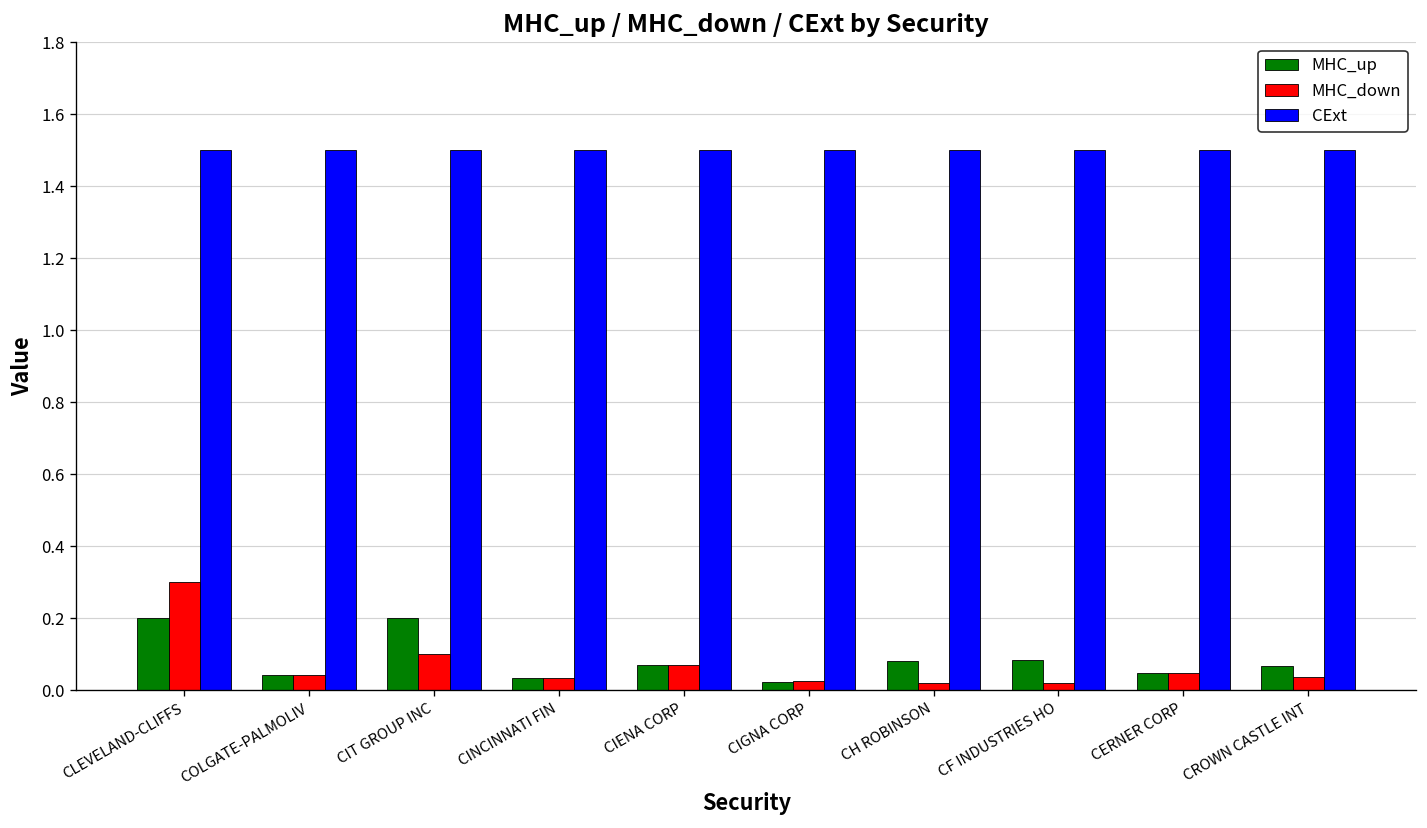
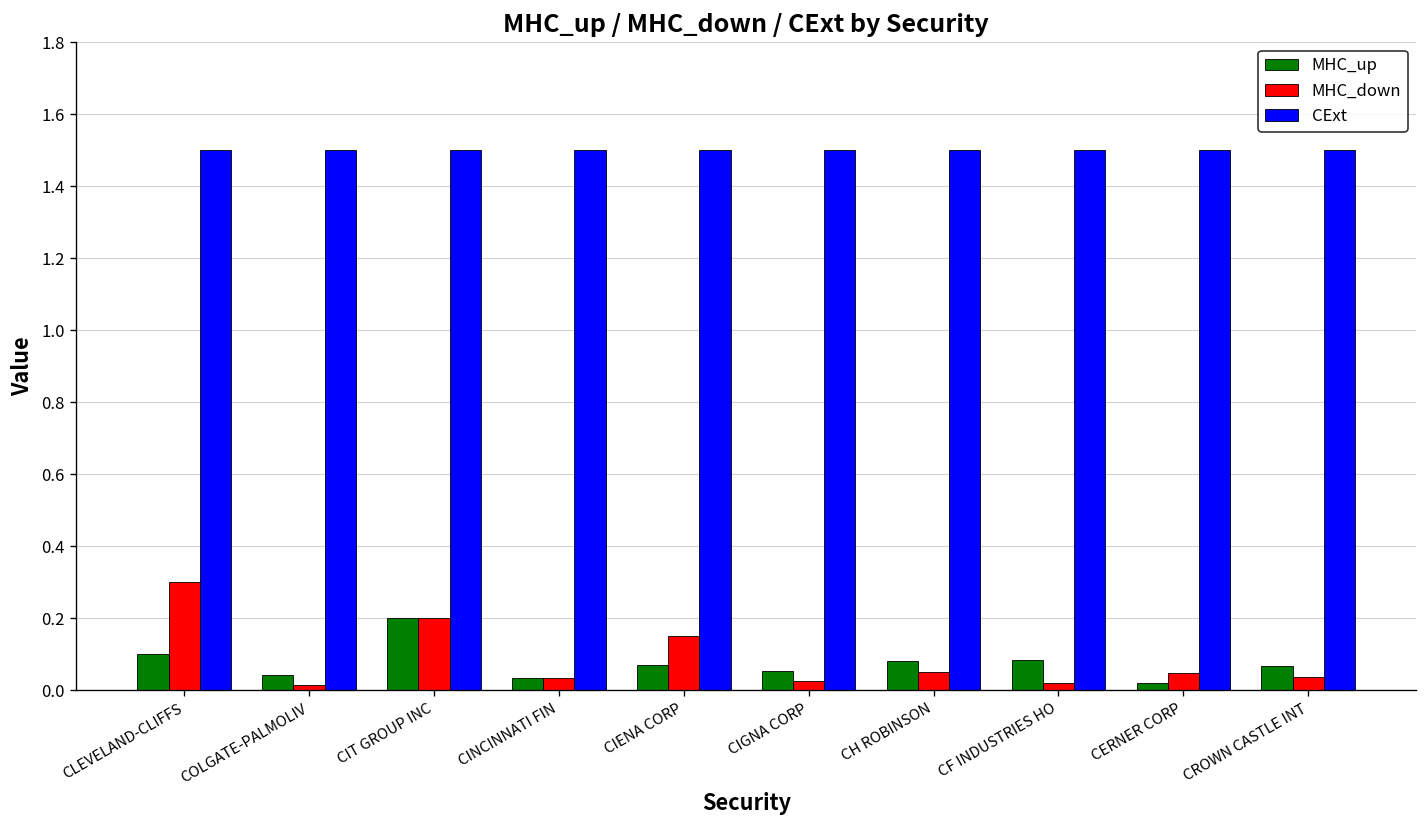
MHC_up, CLEVELAND-CLIFFS: 0.2 -> 0.1
MHC_down, COLGATE-PALMOLIV: 0.04 -> 0.01
MHC_down, CIT GROUP INC: 0.1 -> 0.2
MHC_down, CIENA CORP: 0.07 -> 0.15
MHC_up, CIGNA CORP: 0.02 -> 0.05
MHC_down, CH ROBINSON: 0.02 -> 0.05
MHC_up, CERNER CORP: 0.05 -> 0.02
